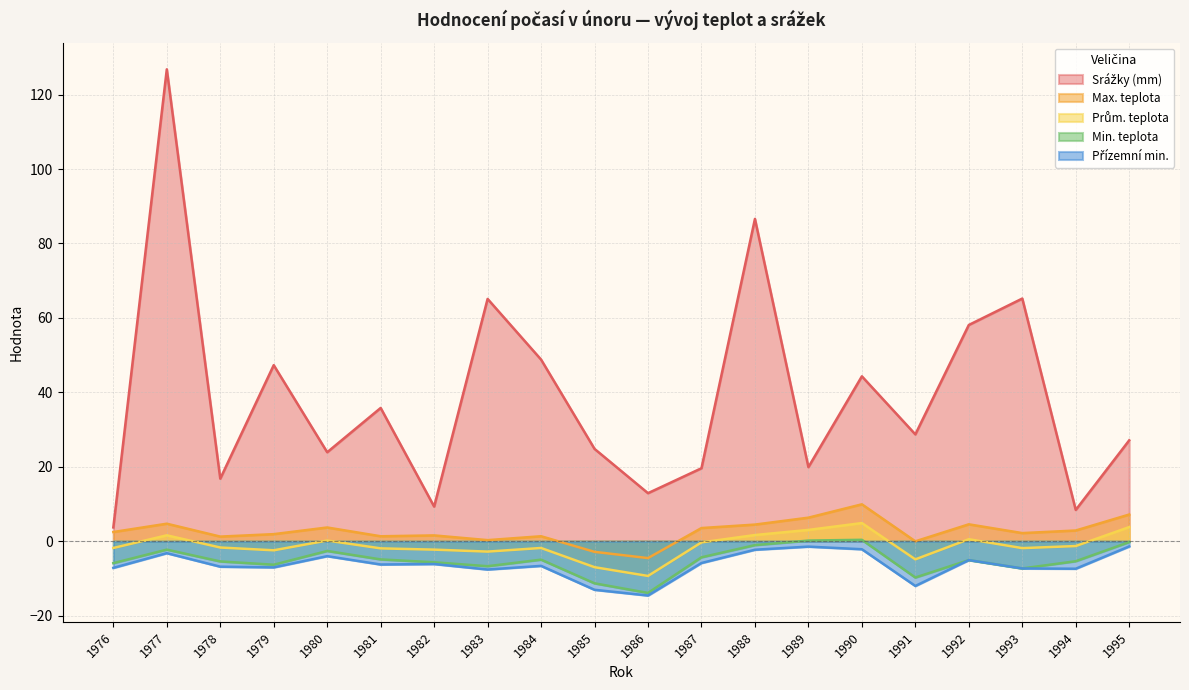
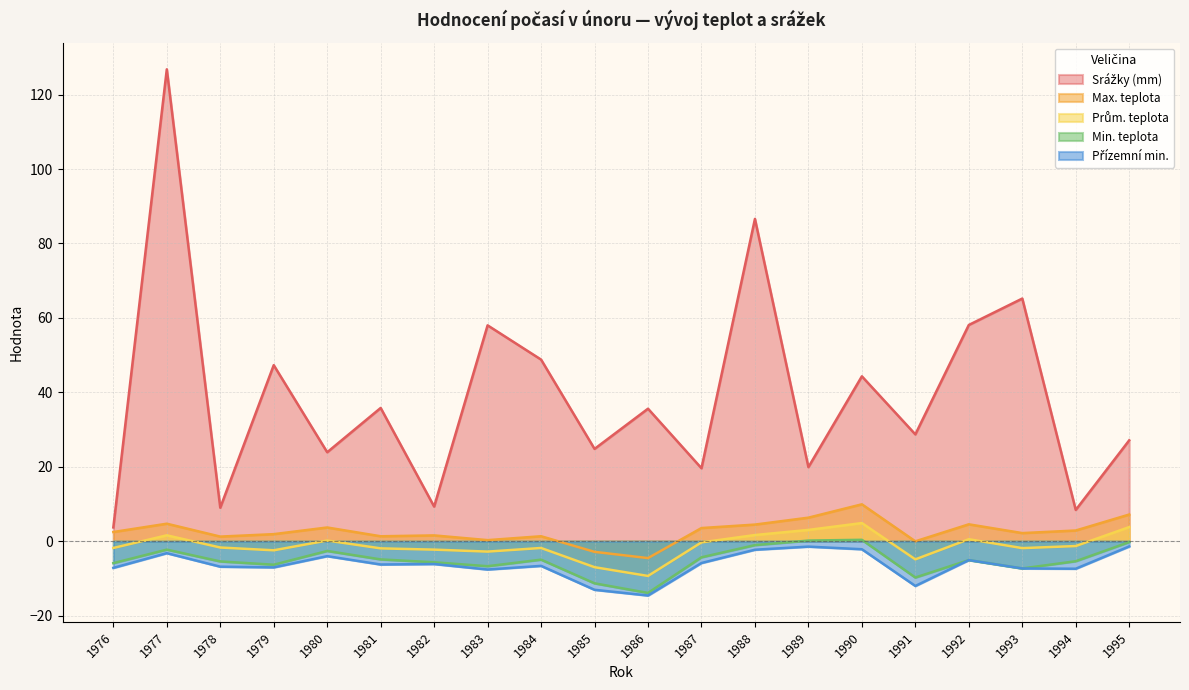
Srážky (mm), 1978: 17 -> 9
Srážky (mm), 1983: 65 -> 58
Srážky (mm), 1986: 13 -> 36
